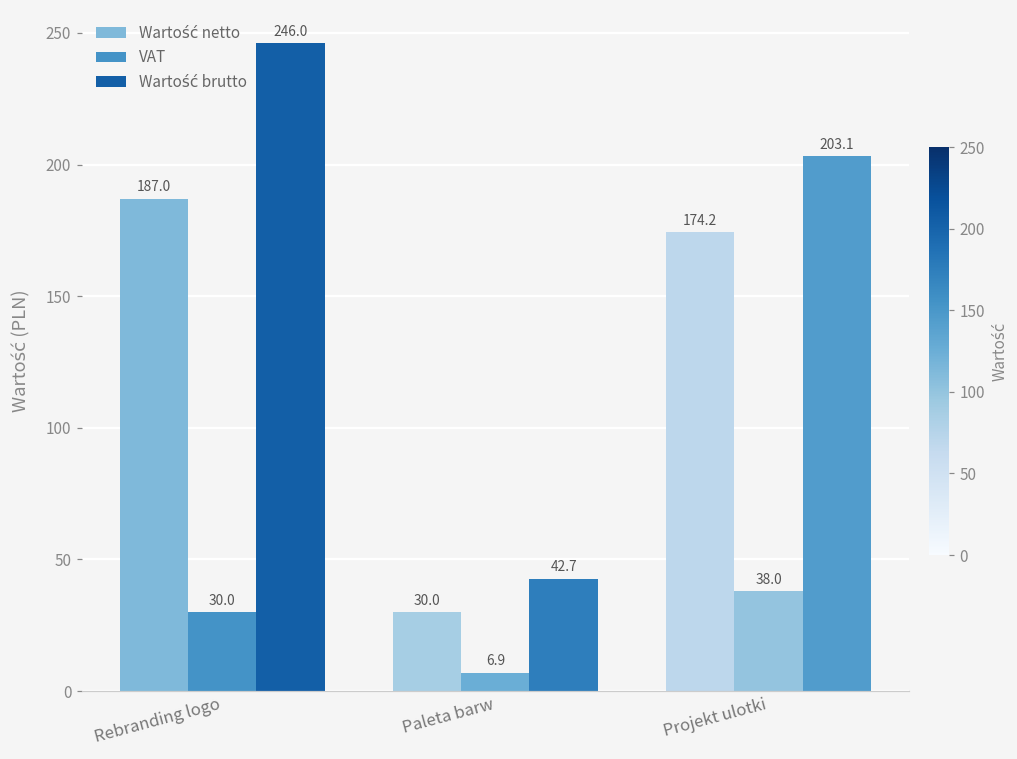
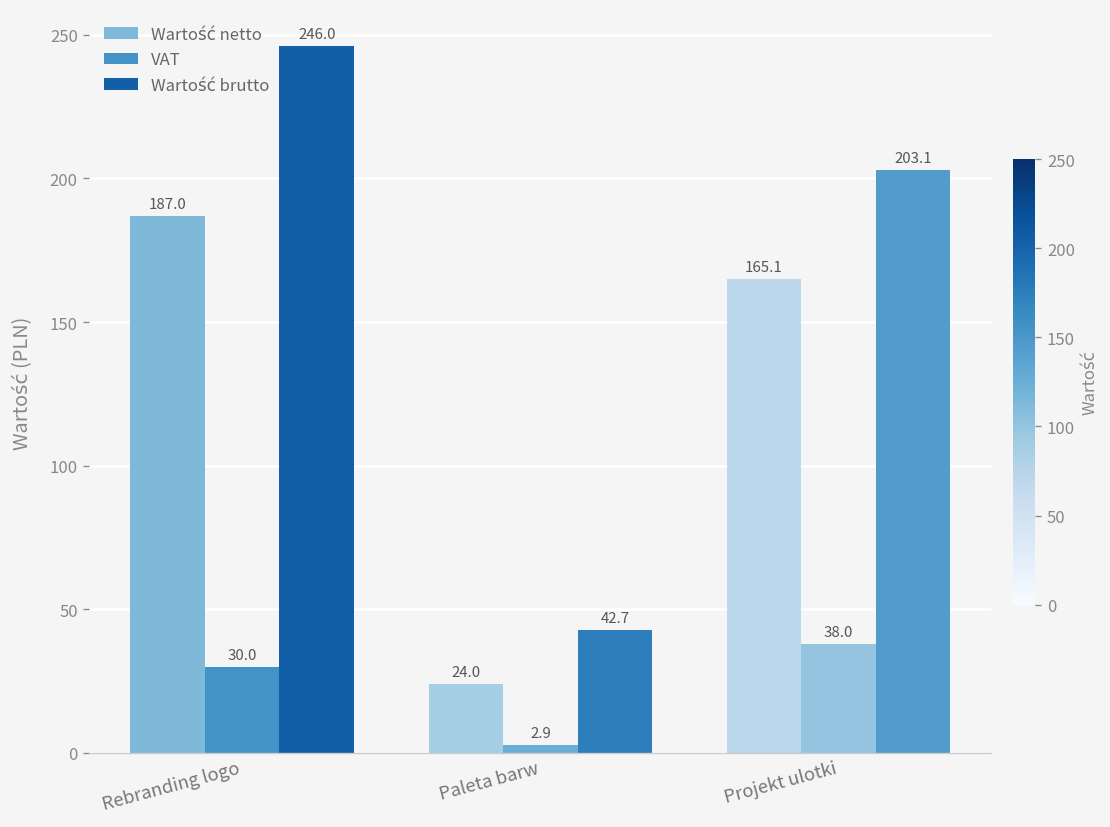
Wartość netto, Paleta barw: 30.0 -> 24.0
VAT, Paleta barw: 6.9 -> 2.9
Wartość netto, Projekt ulotki: 174.2 -> 165.1
